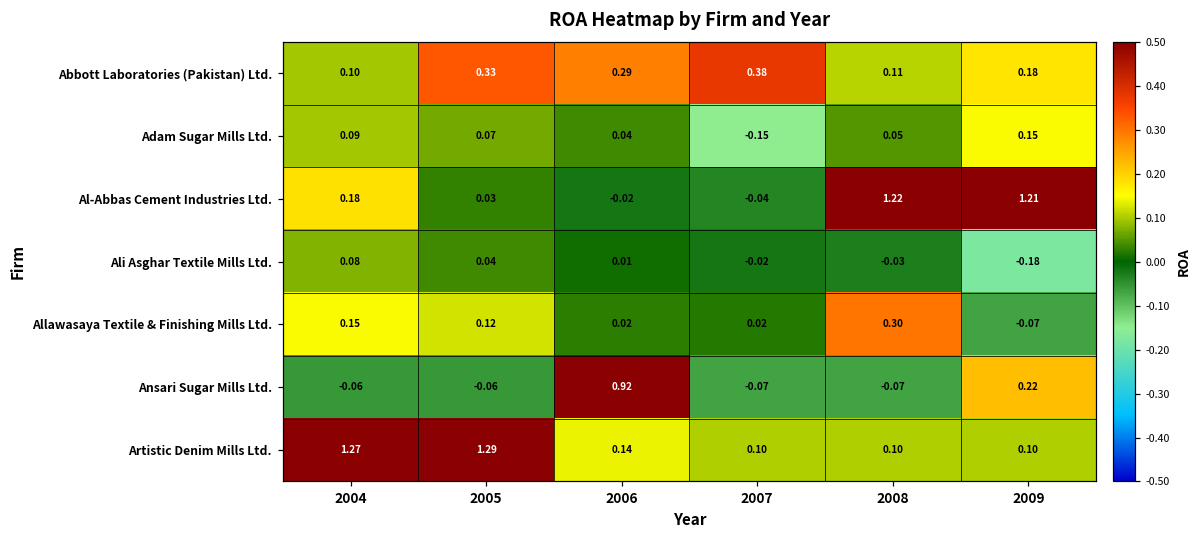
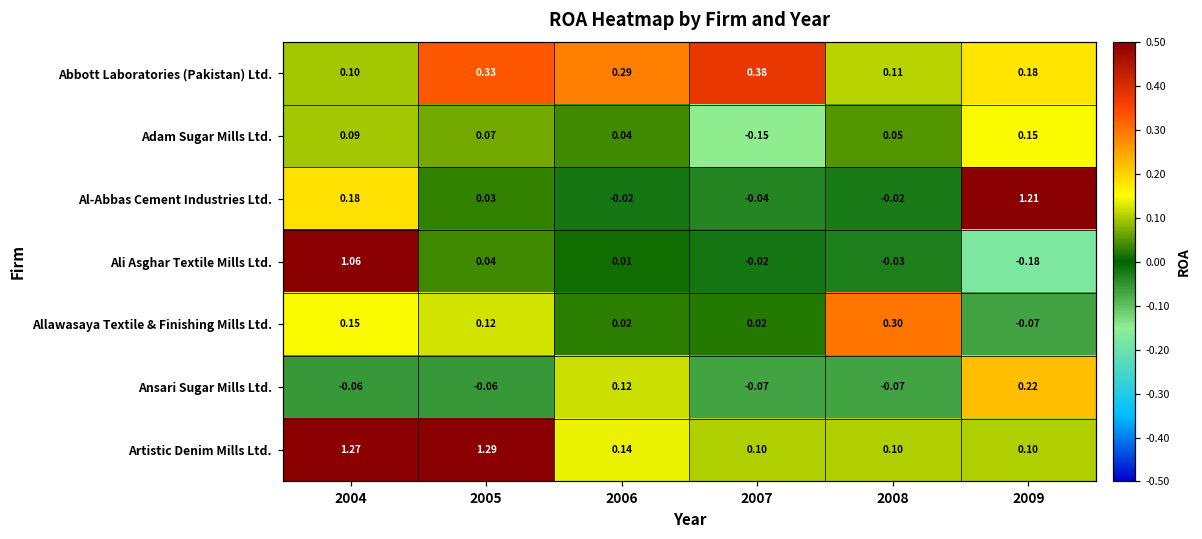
Al-Abbas Cement Industries Ltd., 2008: 1.22 -> -0.02
Ali Asghar Textile Mills Ltd., 2004: 0.08 -> 1.06
Ansari Sugar Mills Ltd., 2006: 0.92 -> 0.12
